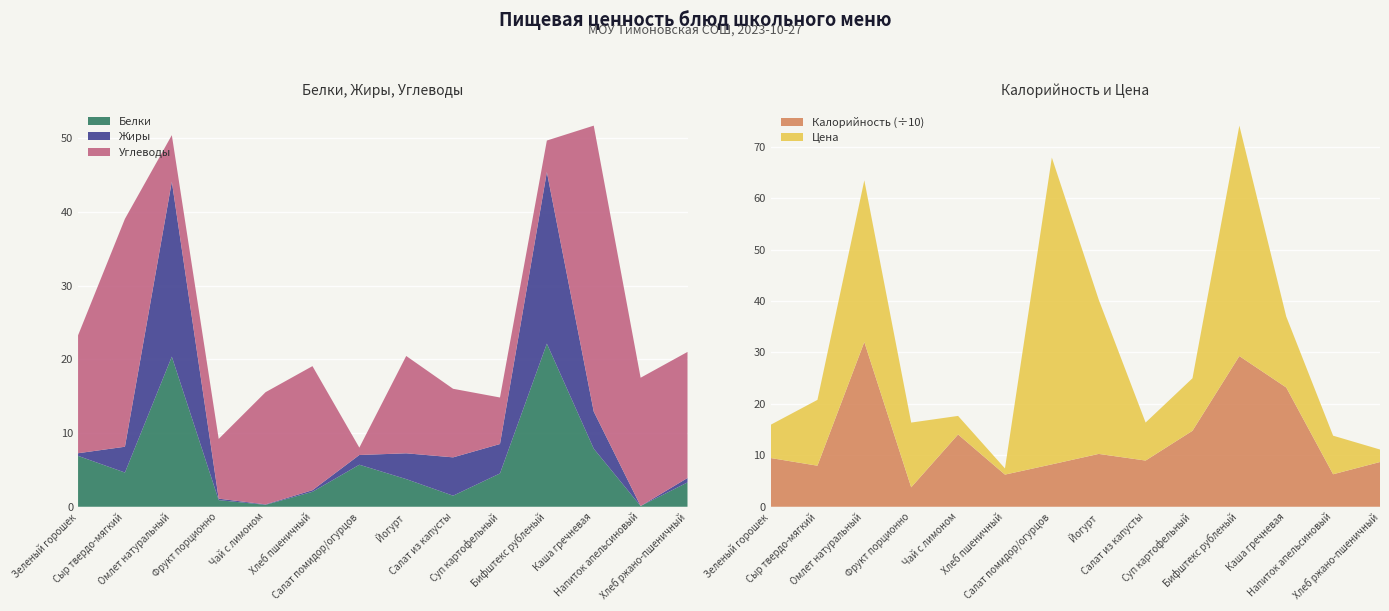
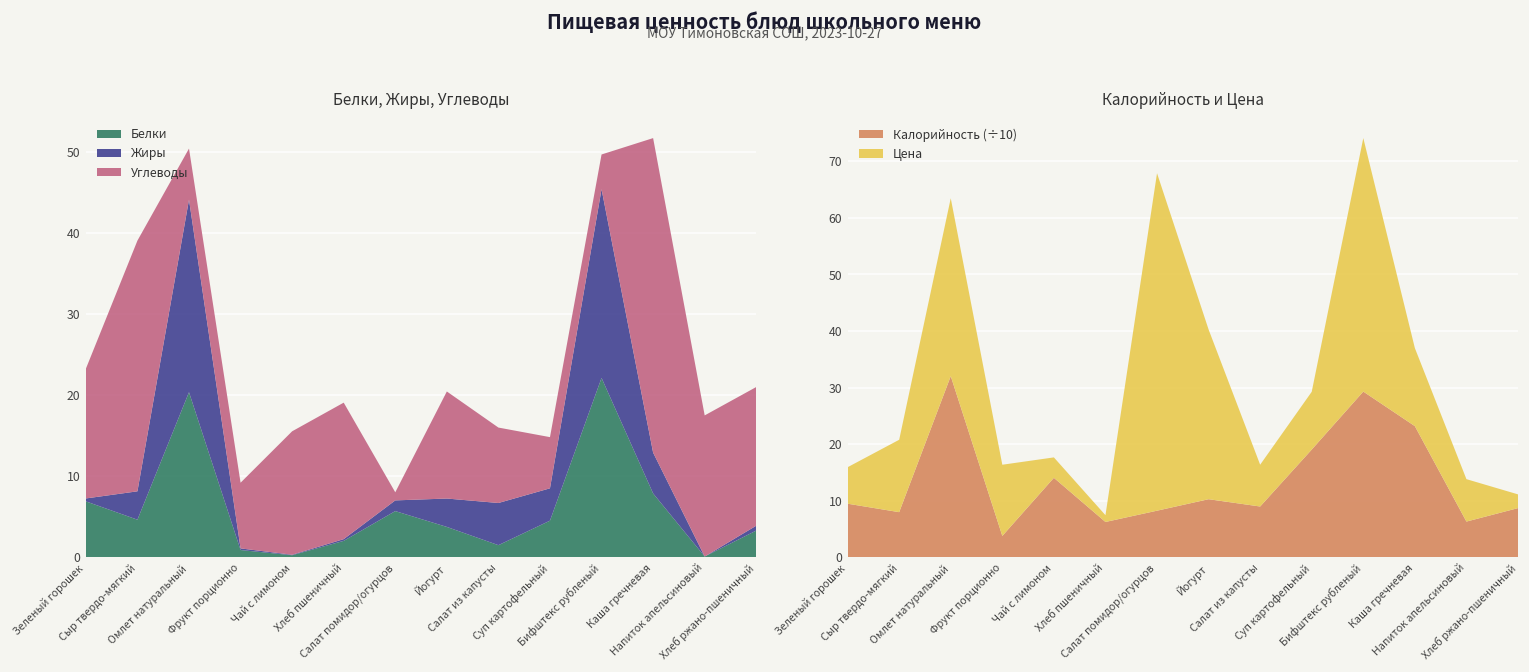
Калорийность и Цена, Калорийность (÷10), Суп картофельный: 15 -> 19
